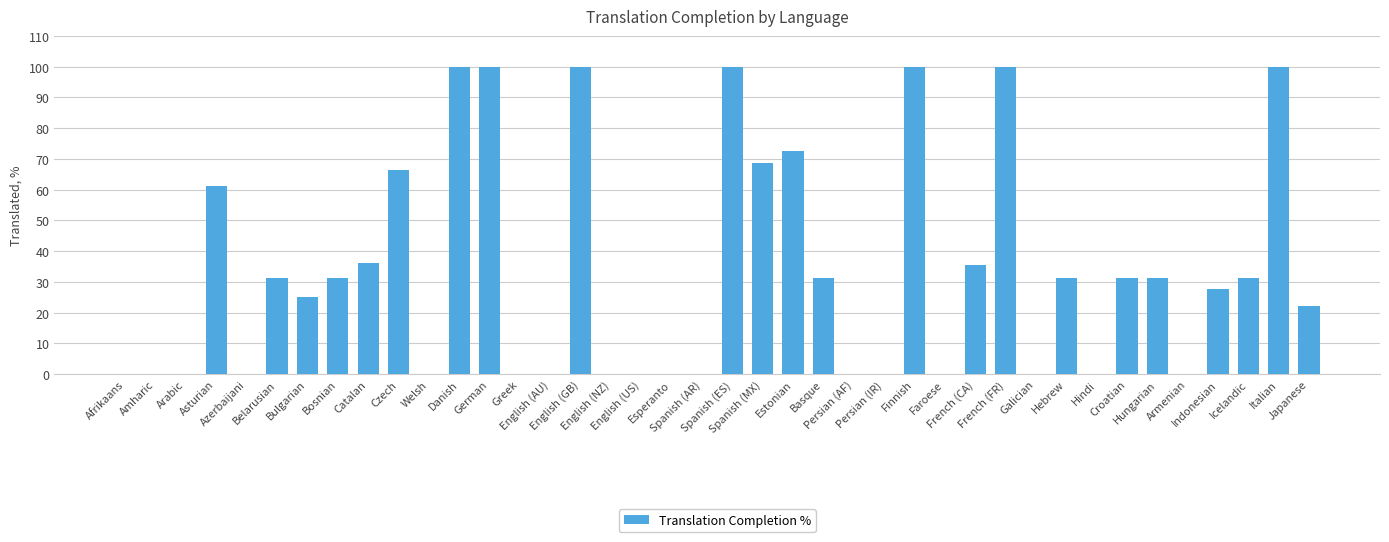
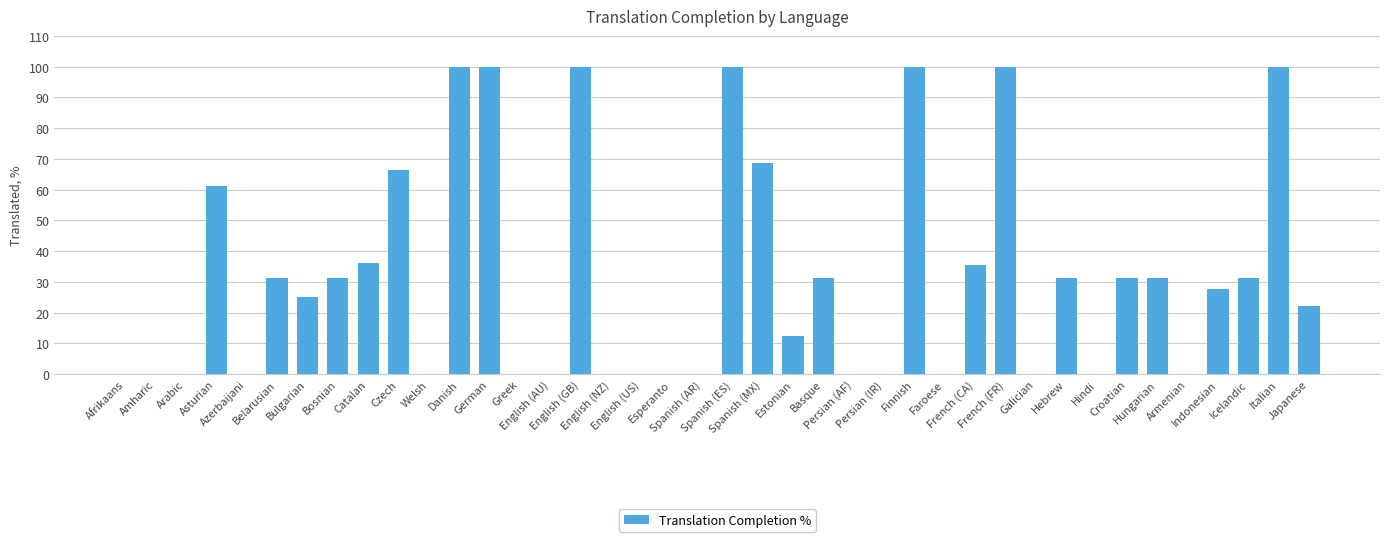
Estonian: 73 -> 13
